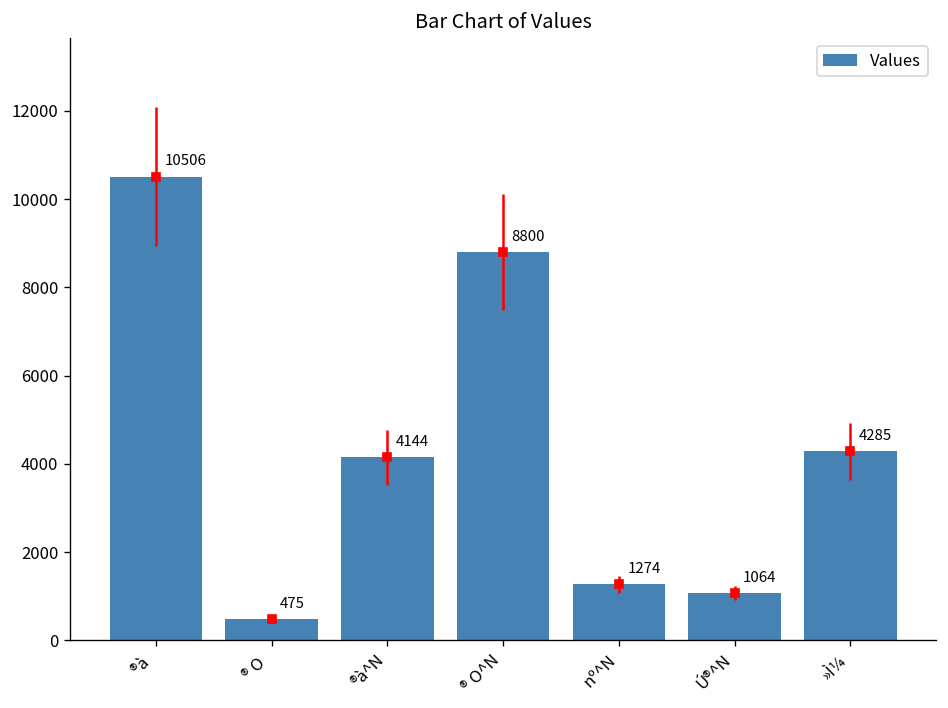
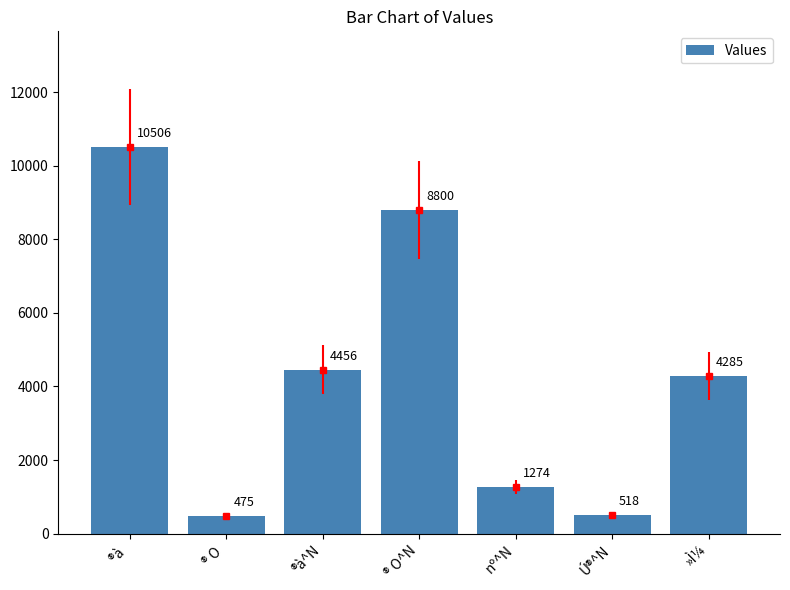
®à^N: 4144 -> 4456
Ú®^N: 1064 -> 518
